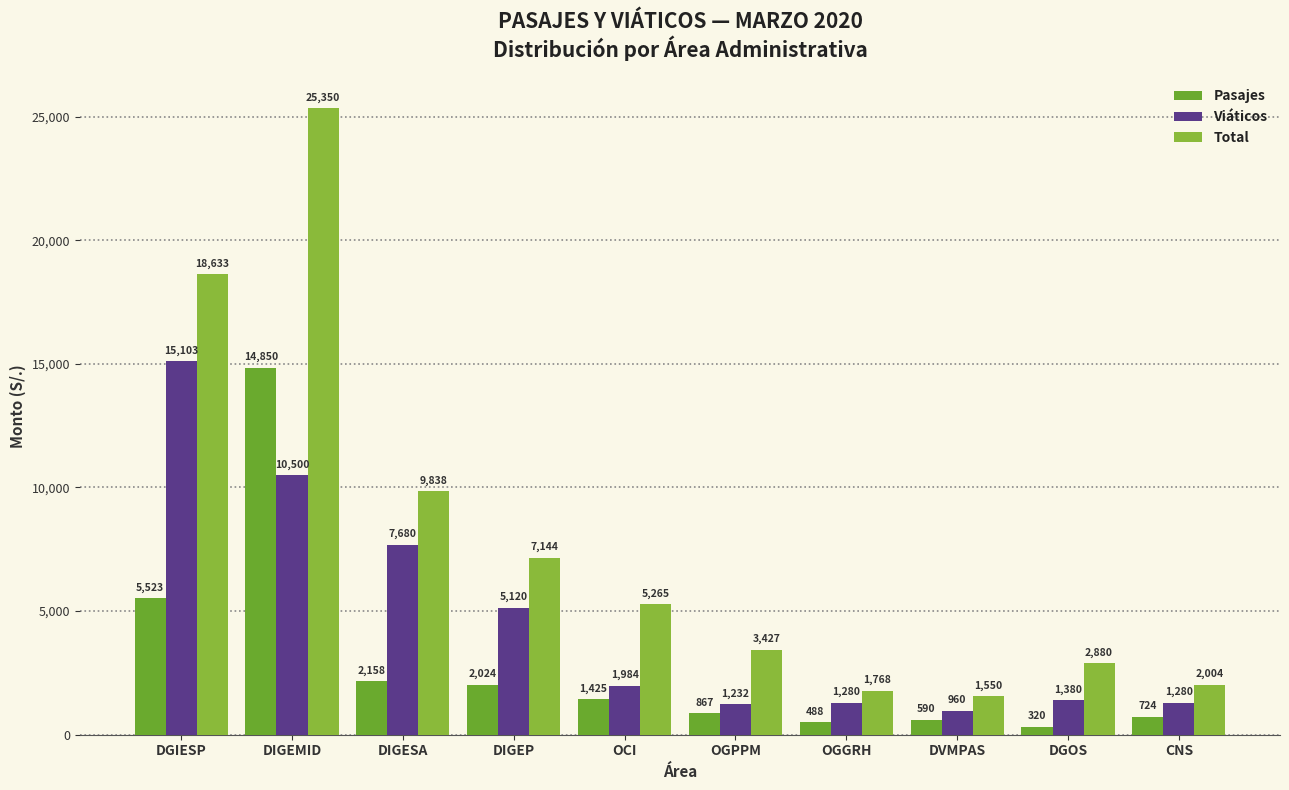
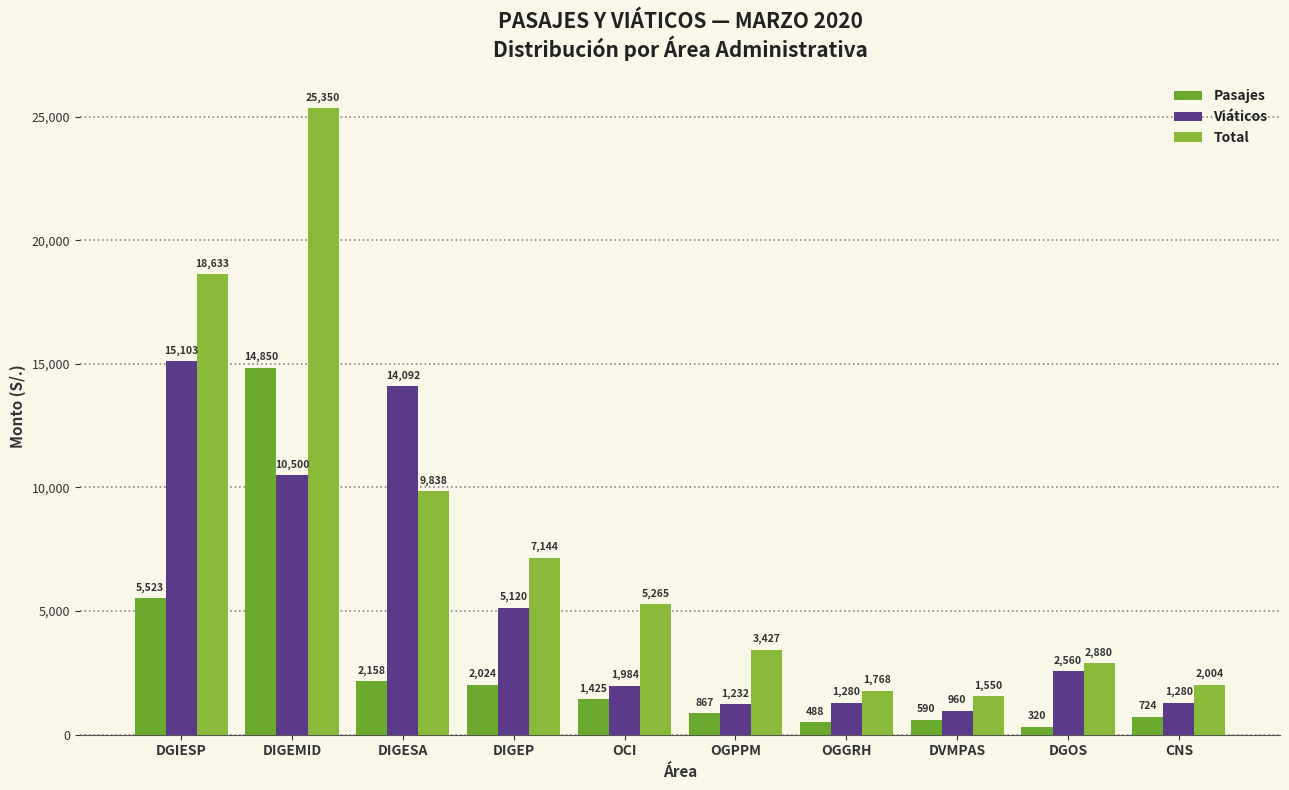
Viáticos, DIGESA: 7,680 -> 14,092
Viáticos, DGOS: 1,380 -> 2,560
